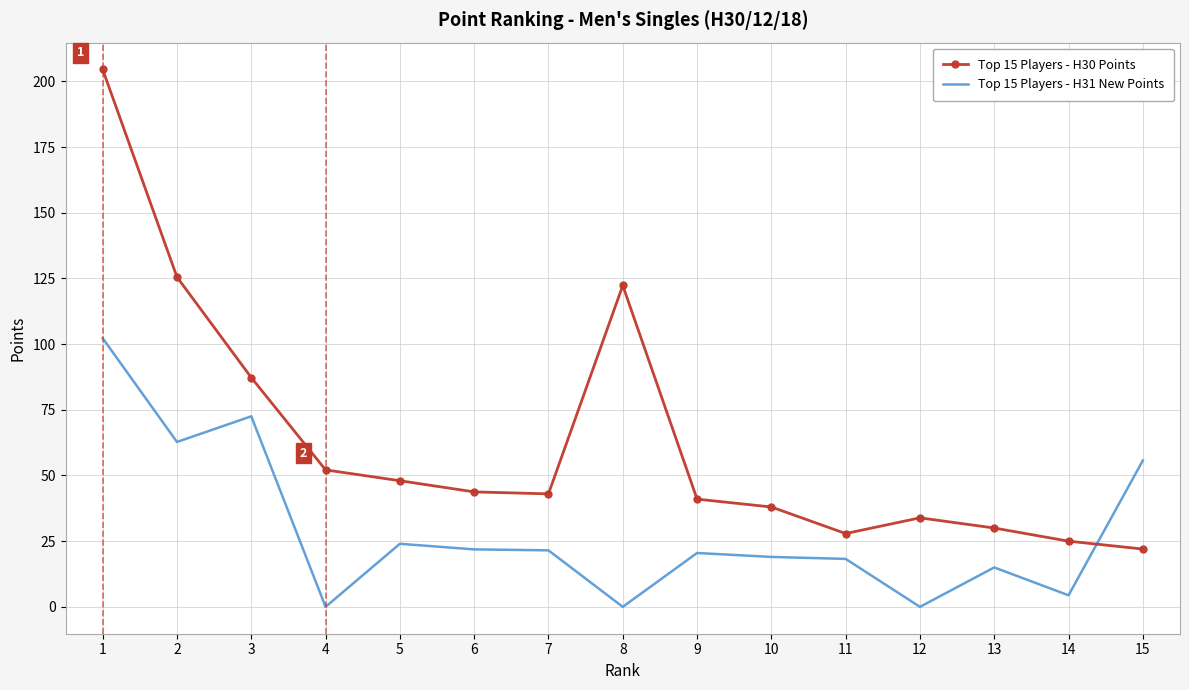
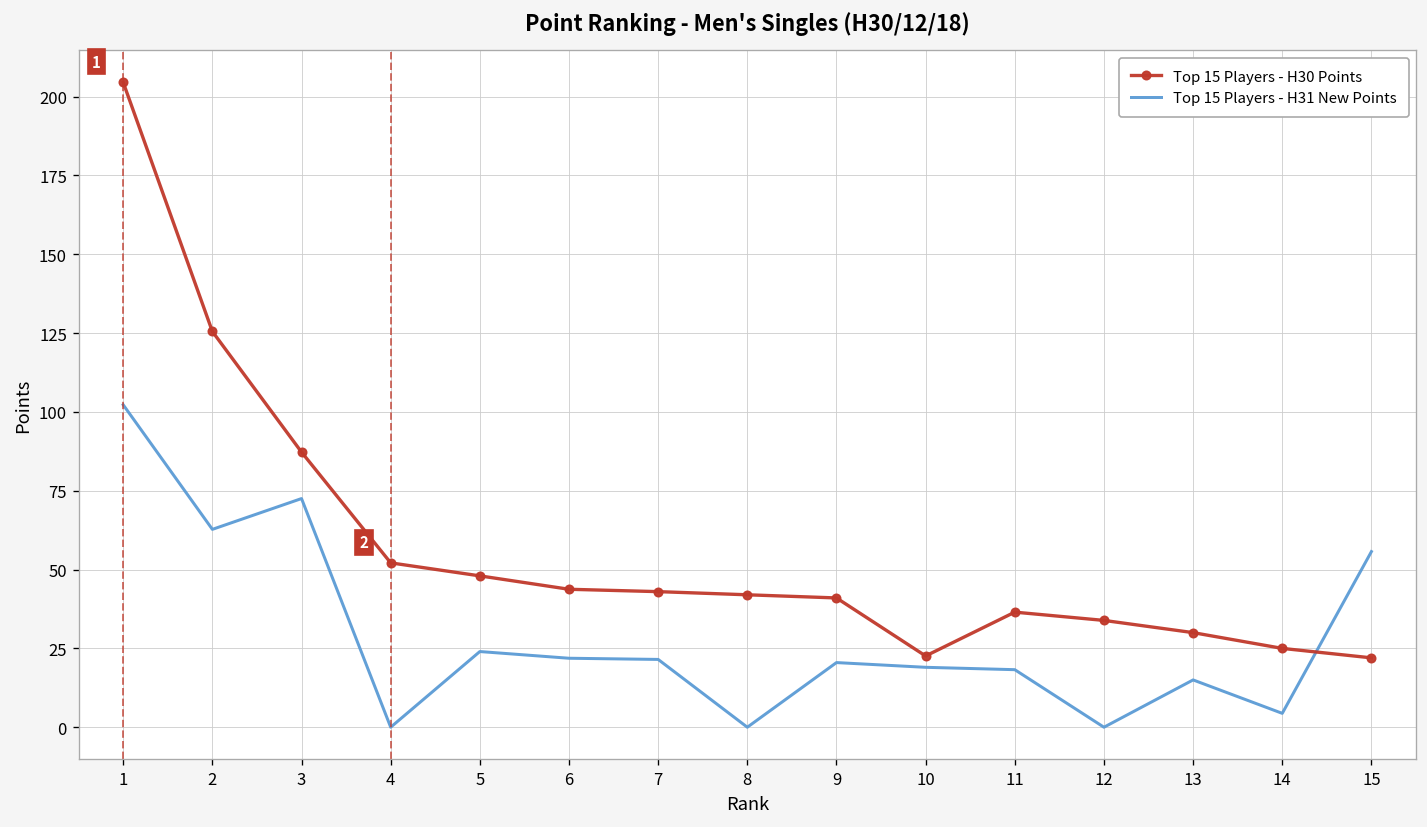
Top 15 Players - H30 Points, 8: 122 -> 42
Top 15 Players - H30 Points, 10: 38 -> 23
Top 15 Players - H30 Points, 11: 28 -> 37
